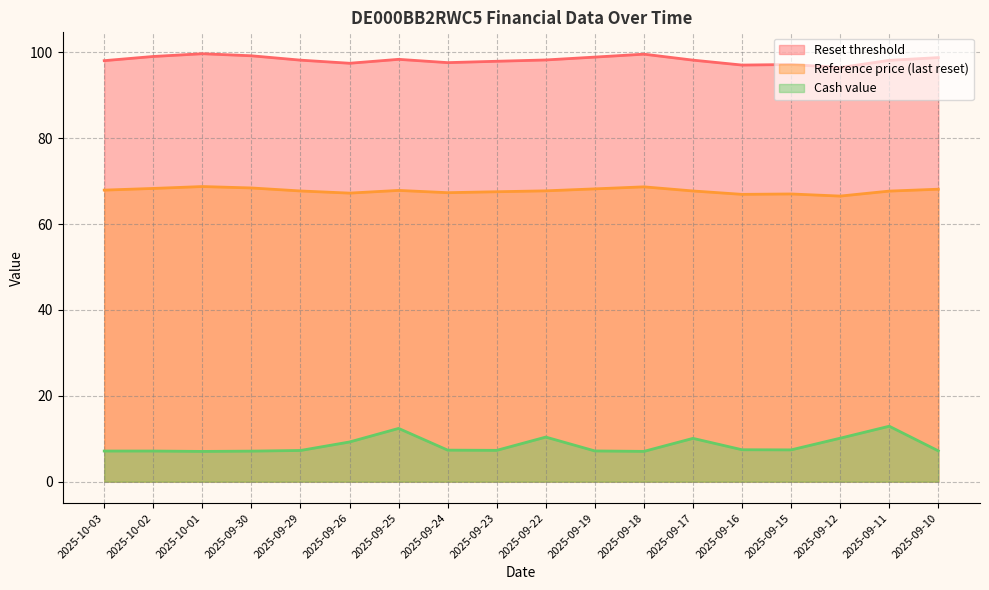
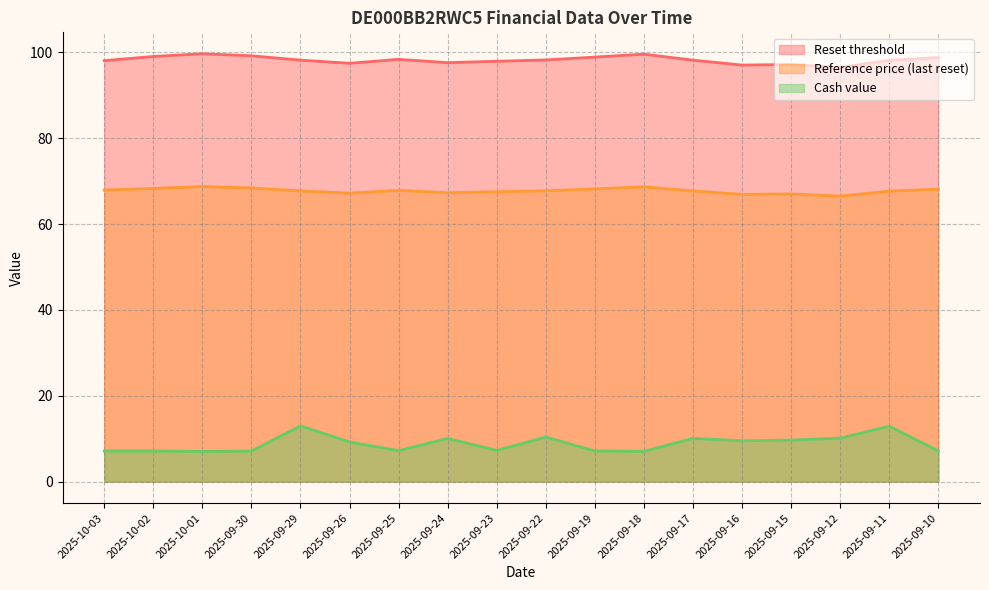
Cash value, 2025-09-29: 7 -> 13
Cash value, 2025-09-25: 12 -> 7
Cash value, 2025-09-24: 7 -> 10
Cash value, 2025-09-16: 7 -> 10
Cash value, 2025-09-15: 7 -> 10
